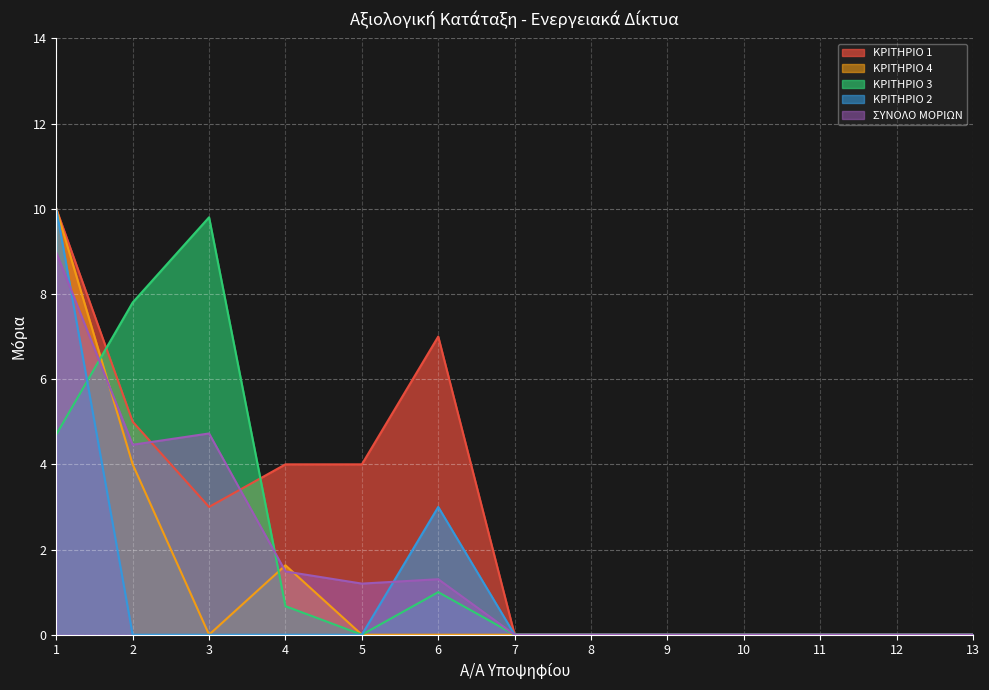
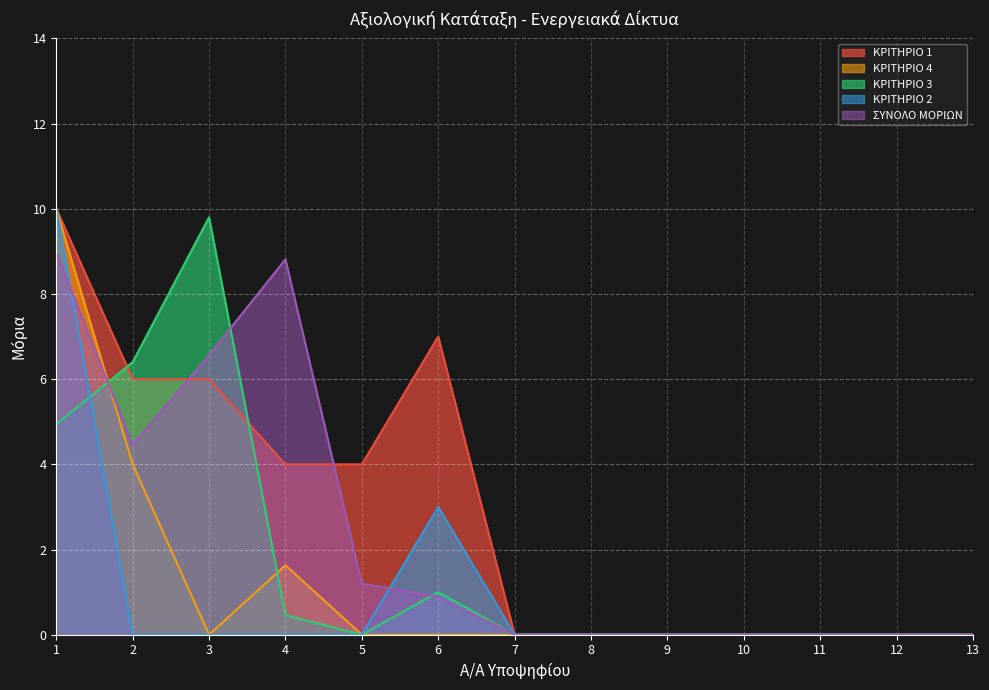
ΚΡΙΤΗΡΙΟ 3, 1: 4.7 -> 4.9
ΚΡΙΤΗΡΙΟ 1, 2: 5 -> 6
ΚΡΙΤΗΡΙΟ 3, 2: 7.8 -> 6.4
ΚΡΙΤΗΡΙΟ 1, 3: 3 -> 6
ΣΥΝΟΛΟ ΜΟΡΙΩΝ, 3: 4.7 -> 6.6
ΚΡΙΤΗΡΙΟ 3, 4: 0.7 -> 0.5
ΣΥΝΟΛΟ ΜΟΡΙΩΝ, 4: 1.5 -> 8.8
ΣΥΝΟΛΟ ΜΟΡΙΩΝ, 6: 1.3 -> 0.9
